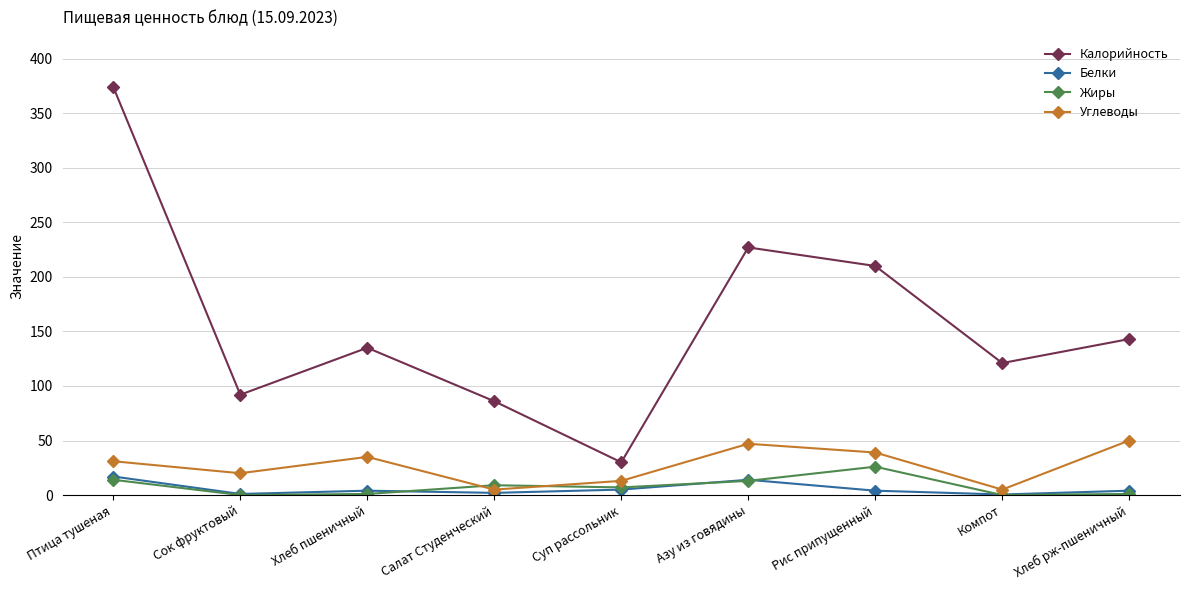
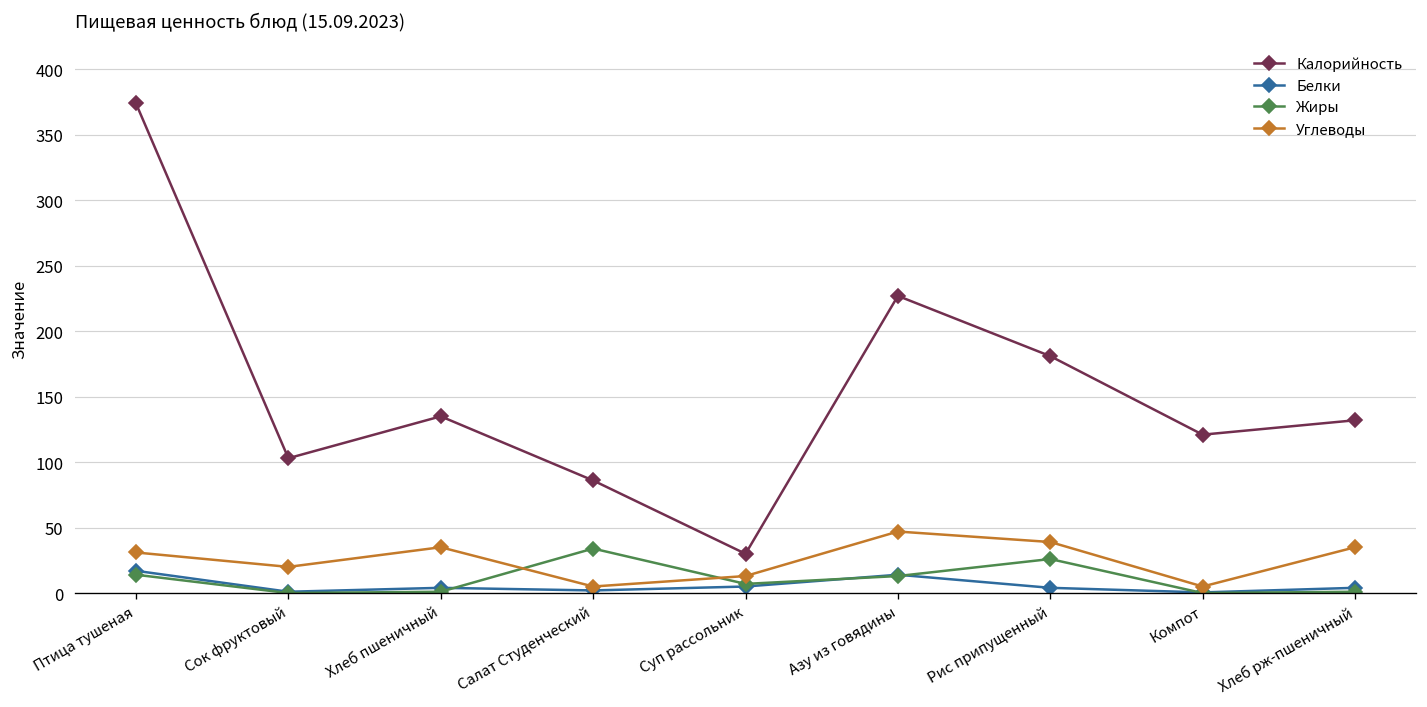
Калорийность, Сок фруктовый: 92 -> 103
Жиры, Салат Студенческий: 9 -> 34
Калорийность, Рис припущенный: 210 -> 181
Калорийность, Хлеб рж-пшеничный: 143 -> 132
Углеводы, Хлеб рж-пшеничный: 50 -> 35
